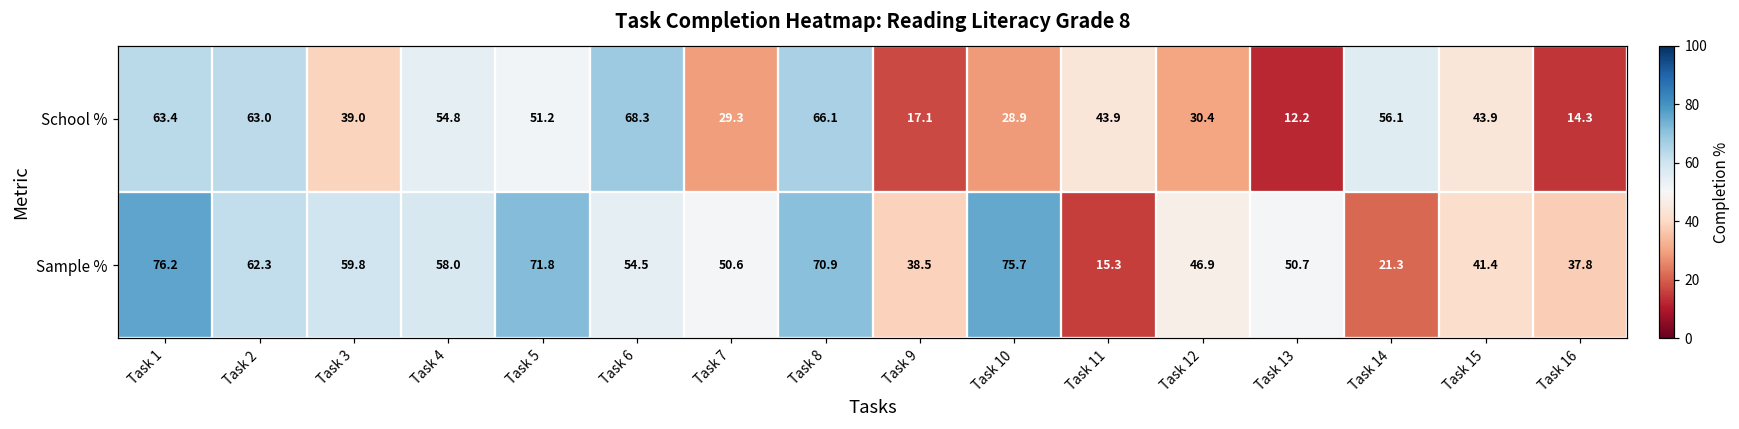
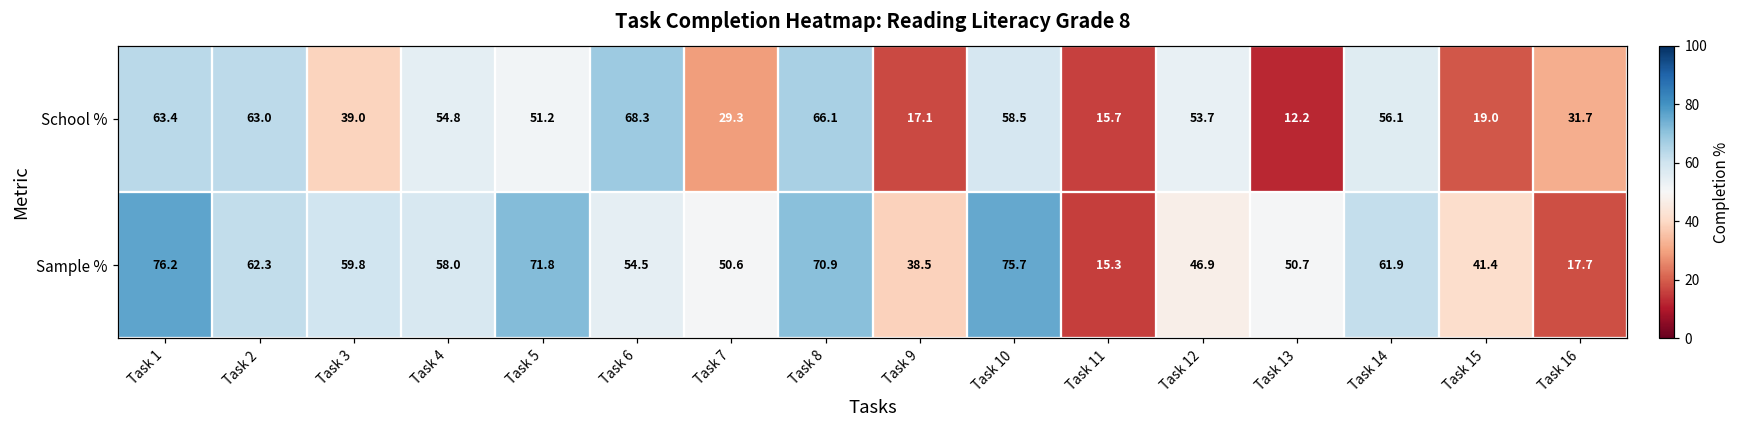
School %, Task 10: 28.9 -> 58.5
School %, Task 11: 43.9 -> 15.7
School %, Task 12: 30.4 -> 53.7
School %, Task 15: 43.9 -> 19.0
School %, Task 16: 14.3 -> 31.7
Sample %, Task 14: 21.3 -> 61.9
Sample %, Task 16: 37.8 -> 17.7
